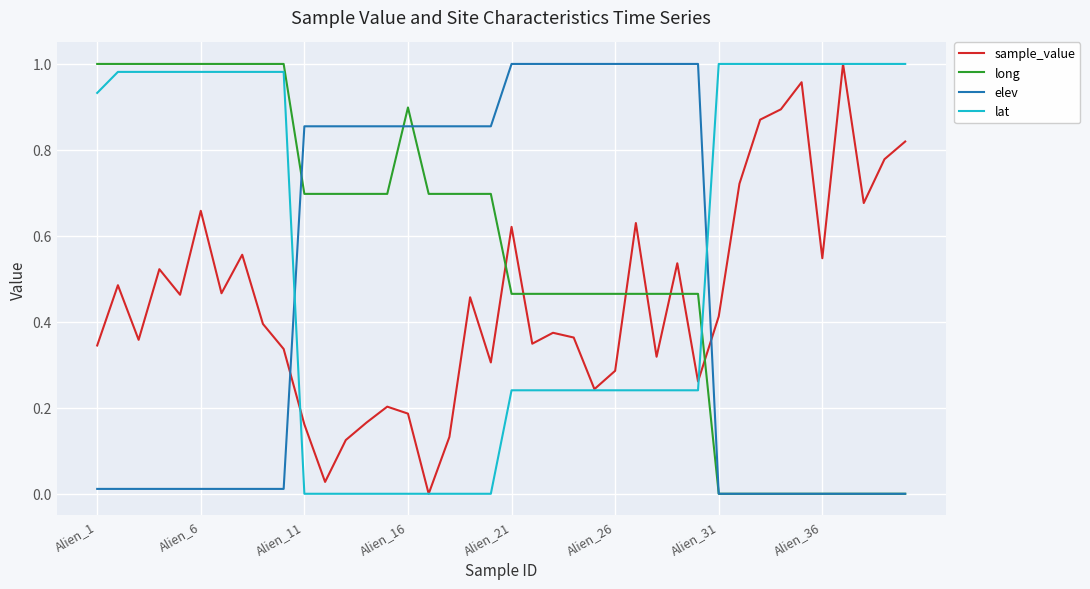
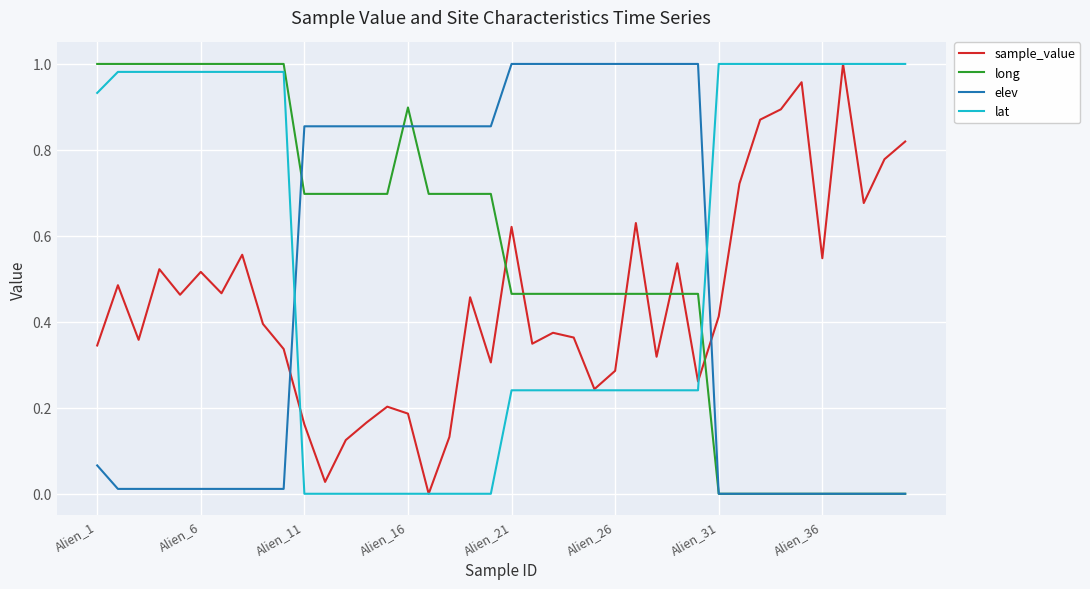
elev, Alien_1: 0.01 -> 0.07
sample_value, Alien_6: 0.66 -> 0.52
